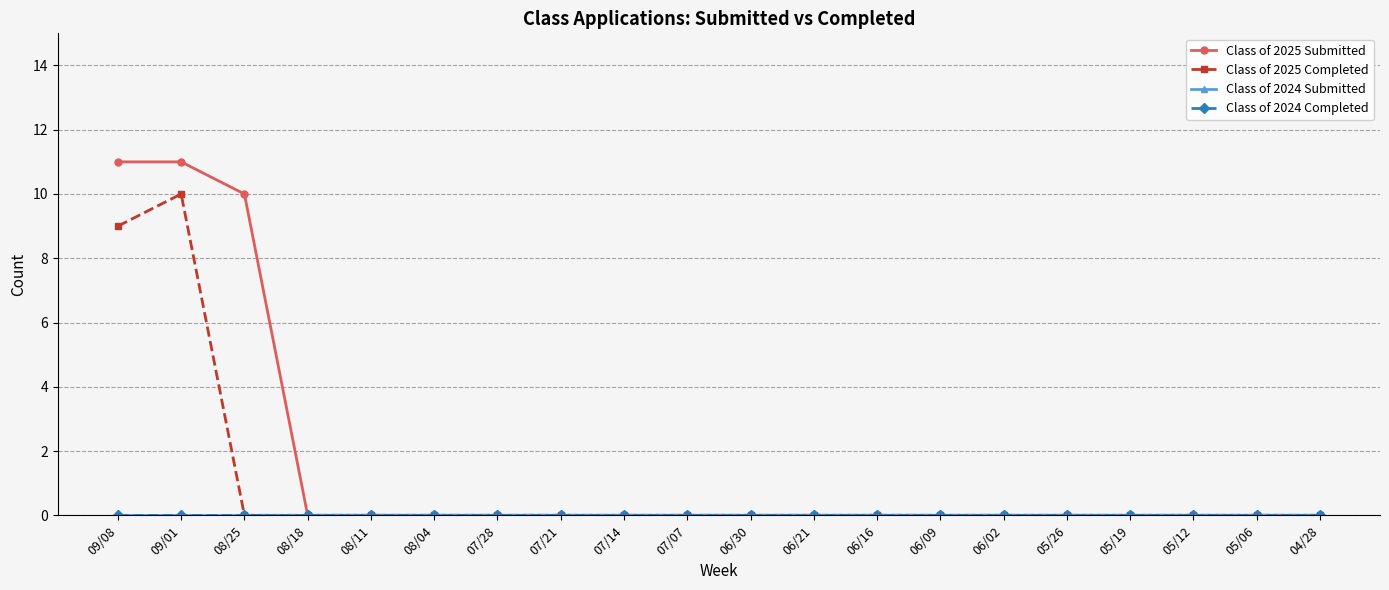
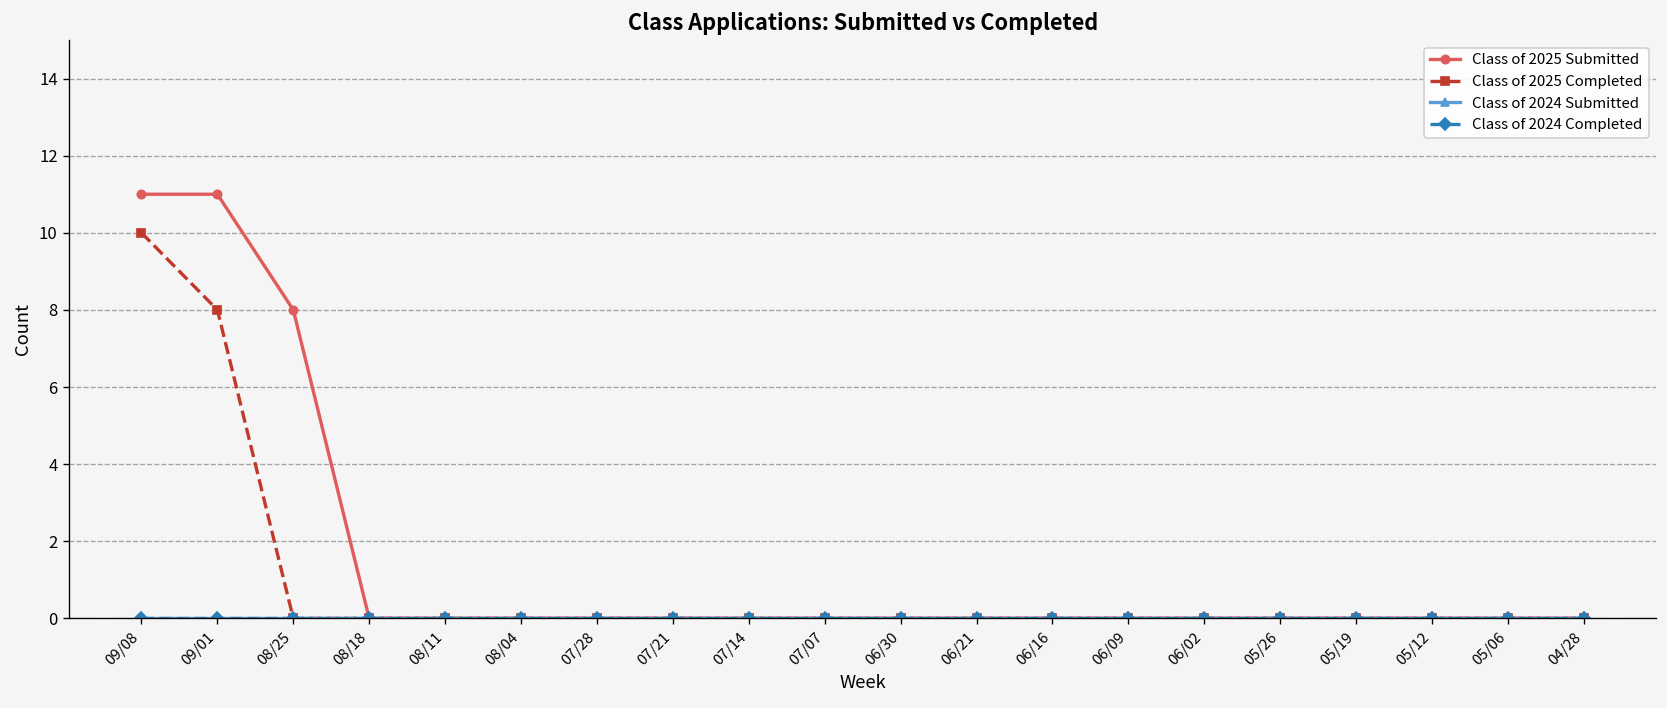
Class of 2025 Completed, 09/08: 9 -> 10
Class of 2025 Completed, 09/01: 10 -> 8
Class of 2025 Submitted, 08/25: 10 -> 8
